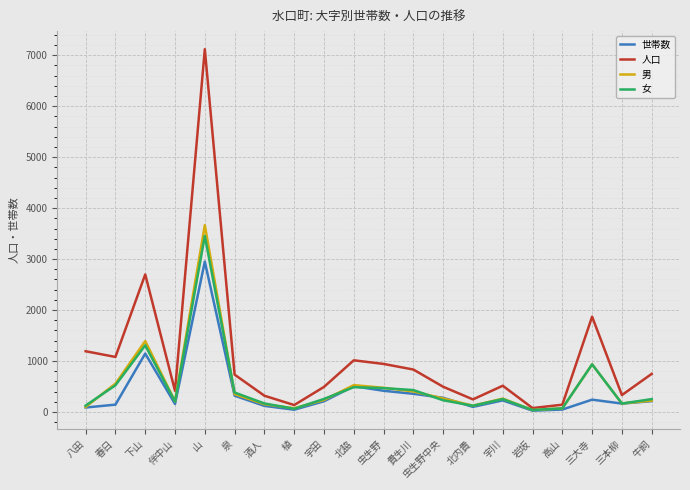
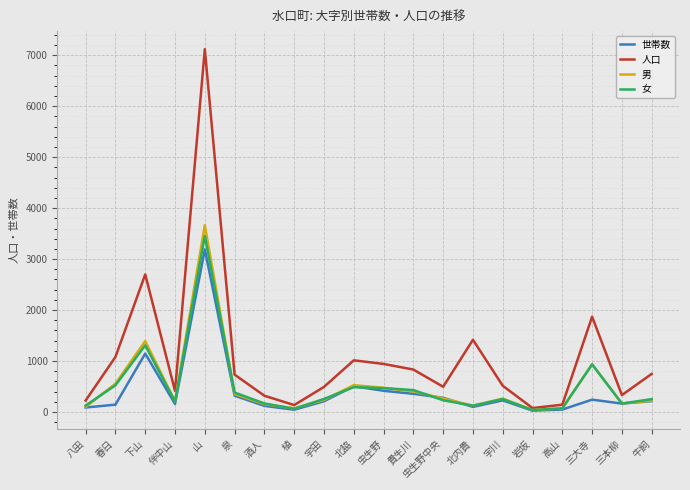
人口, 八田: 1200 -> 200
世帯数, 山: 3000 -> 3200
人口, 北内貴: 200 -> 1400
